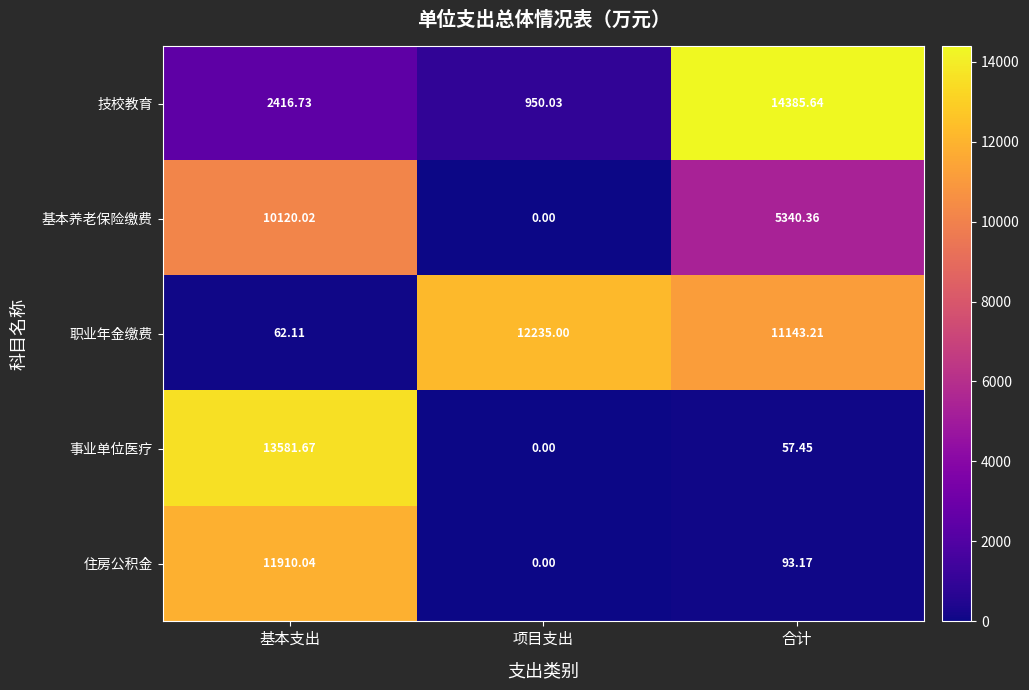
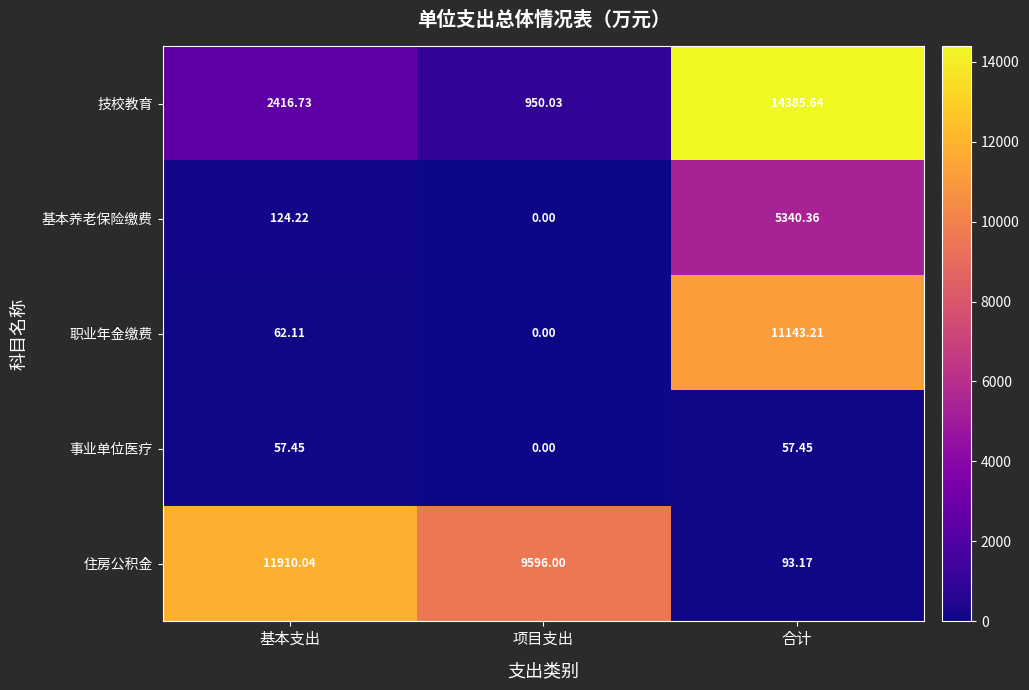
基本养老保险缴费, 基本支出: 10120.02 -> 124.22
职业年金缴费, 项目支出: 12235.00 -> 0.00
事业单位医疗, 基本支出: 13581.67 -> 57.45
住房公积金, 项目支出: 0.00 -> 9596.00
